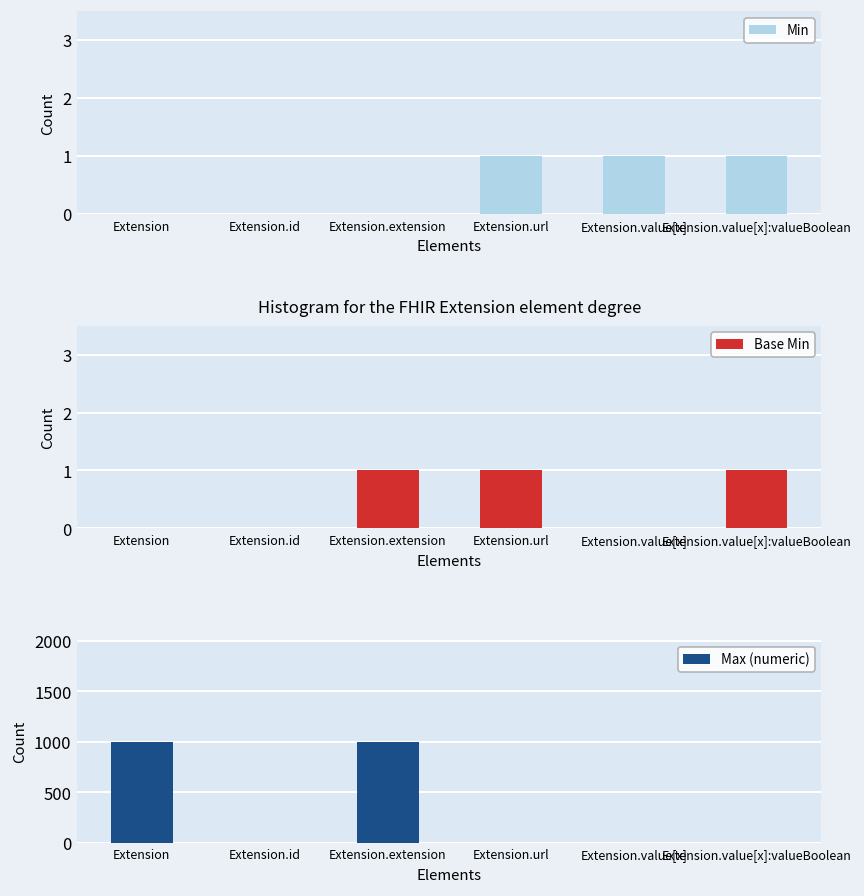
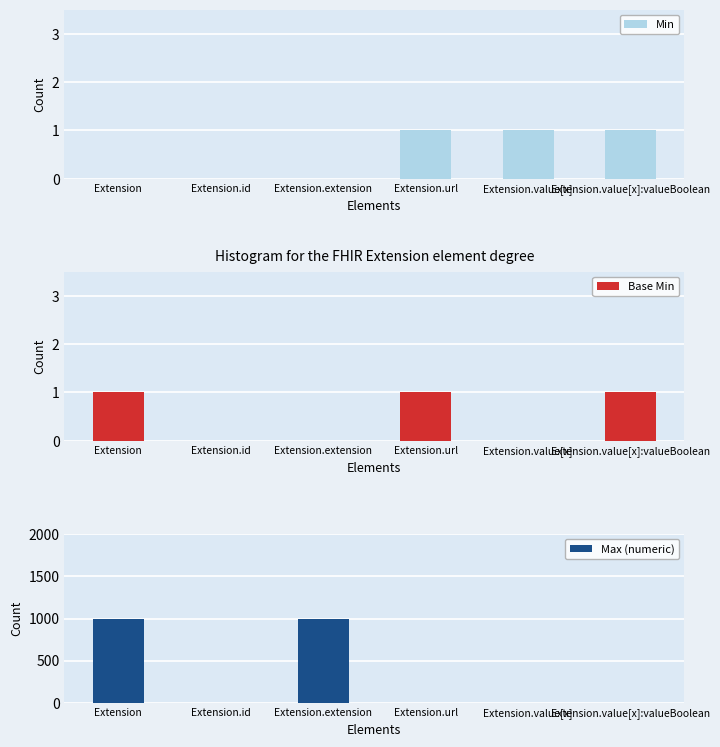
Histogram for the FHIR Extension element degree, Extension: 0 -> 1
Histogram for the FHIR Extension element degree, Extension.extension: 1 -> 0
